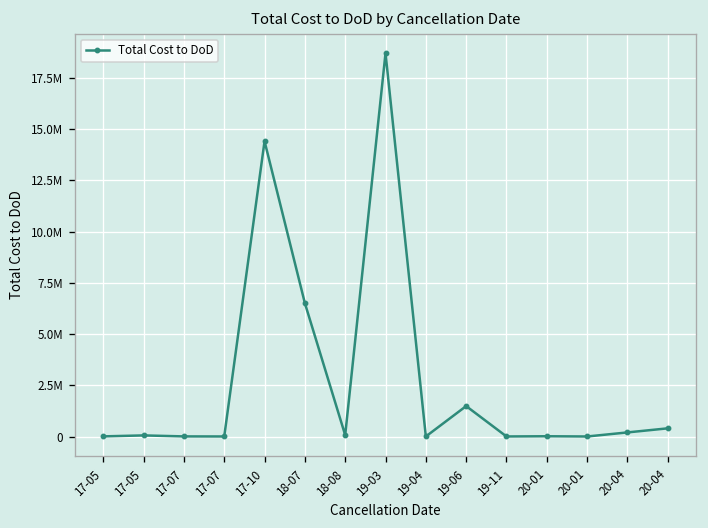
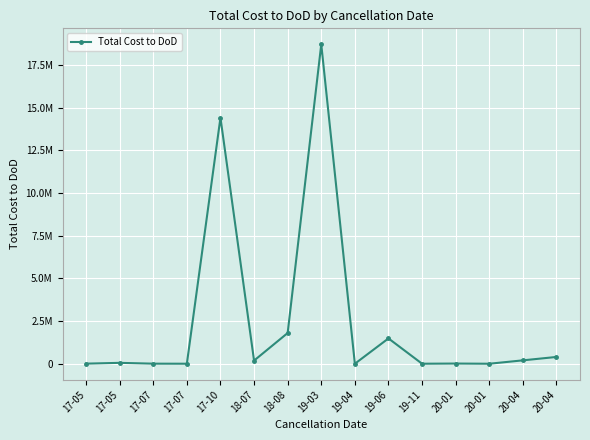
18-07: 6500000 -> 200000
18-08: 100000 -> 1800000
